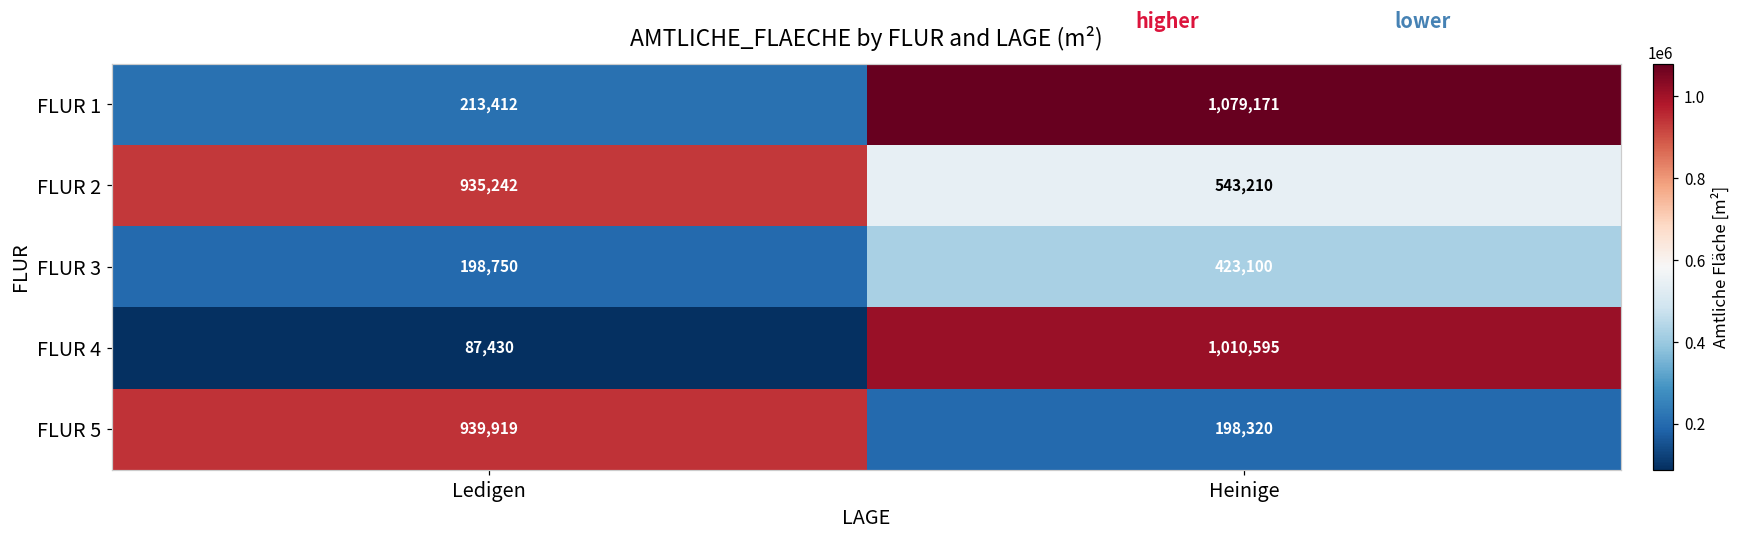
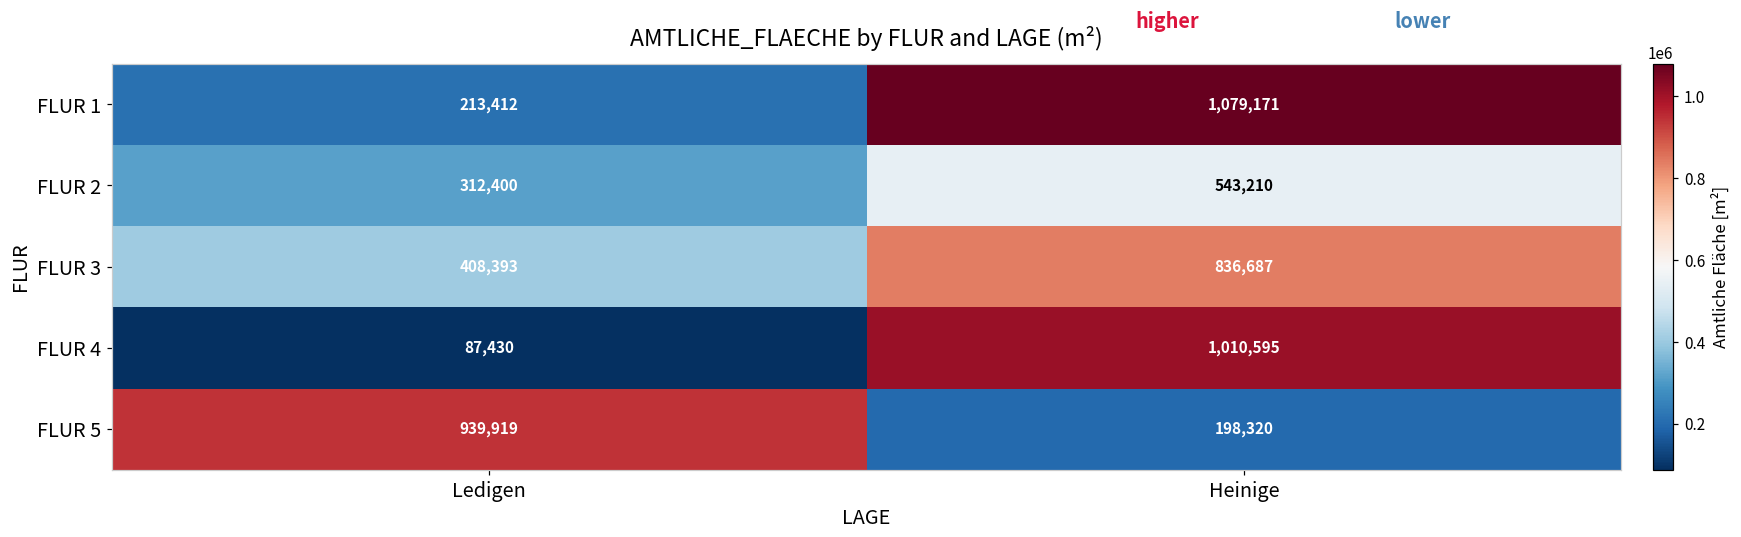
FLUR 2, Ledigen: 935,242 -> 312,400
FLUR 3, Ledigen: 198,750 -> 408,393
FLUR 3, Heinige: 423,100 -> 836,687
